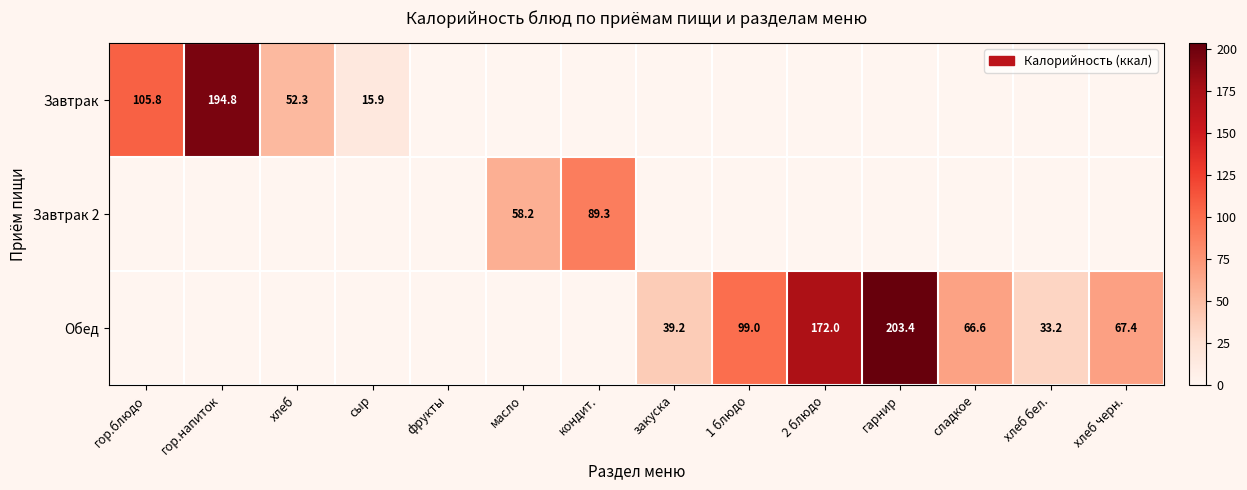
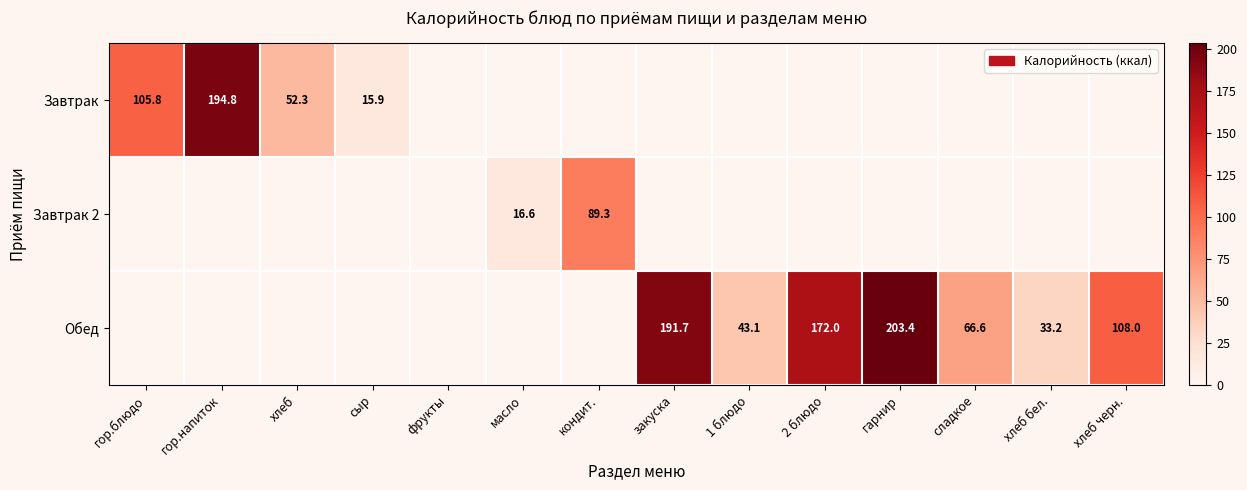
Завтрак 2, масло: 58.2 -> 16.6
Обед, закуска: 39.2 -> 191.7
Обед, 1 блюдо: 99.0 -> 43.1
Обед, хлеб черн.: 67.4 -> 108.0
